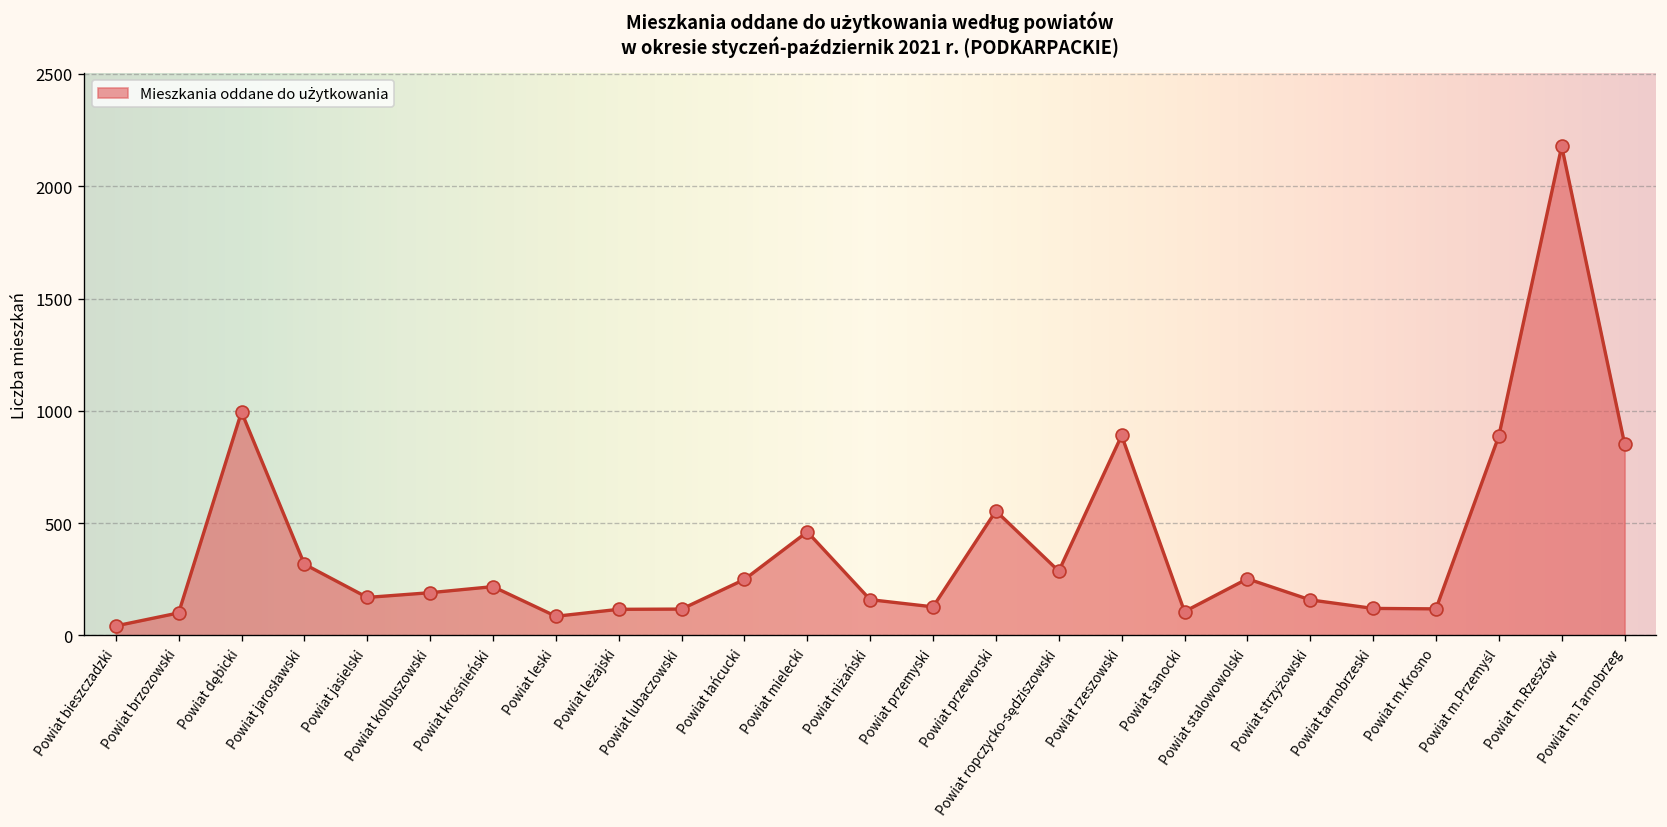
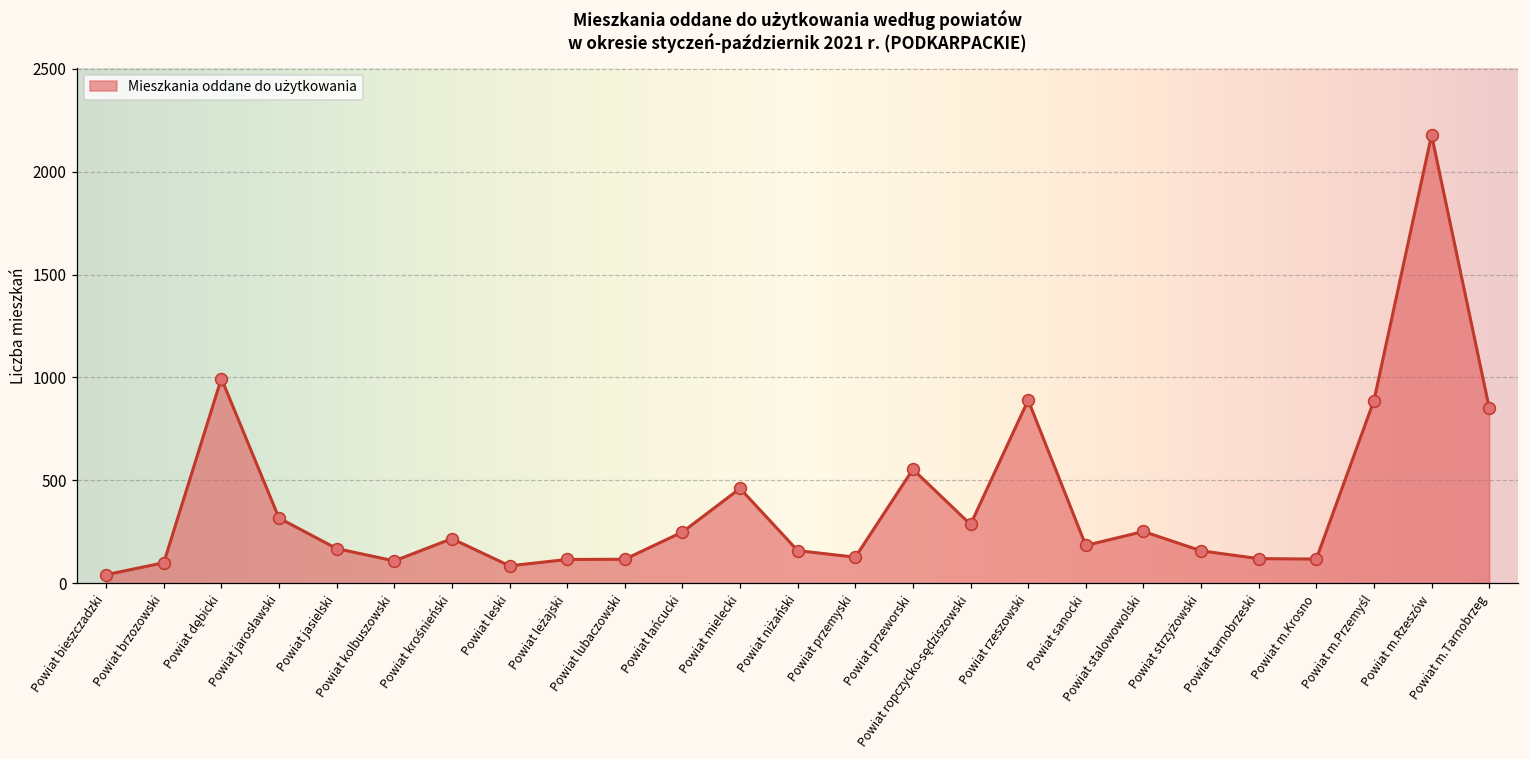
Powiat kolbuszowski: 190 -> 110
Powiat sanocki: 110 -> 180
